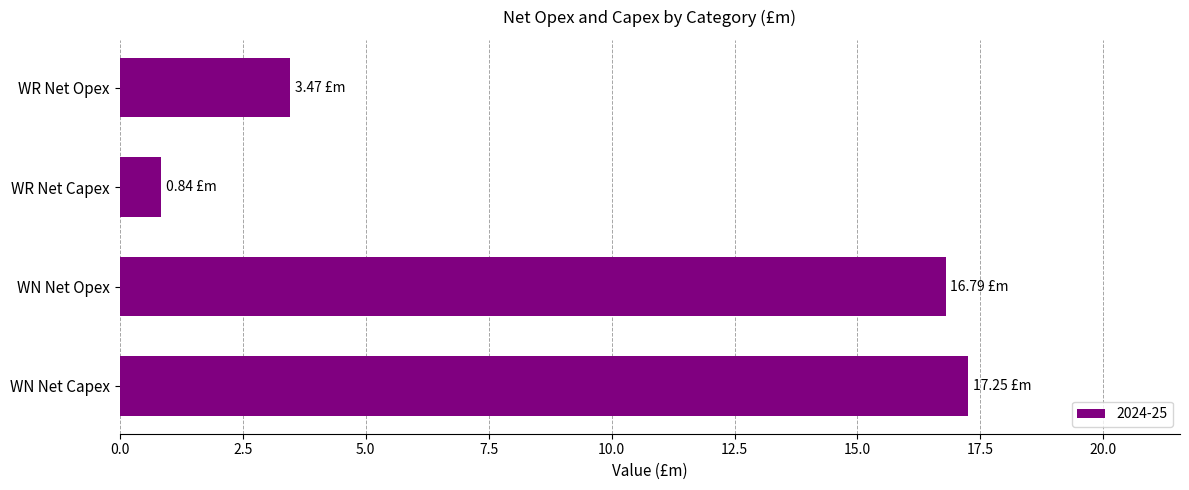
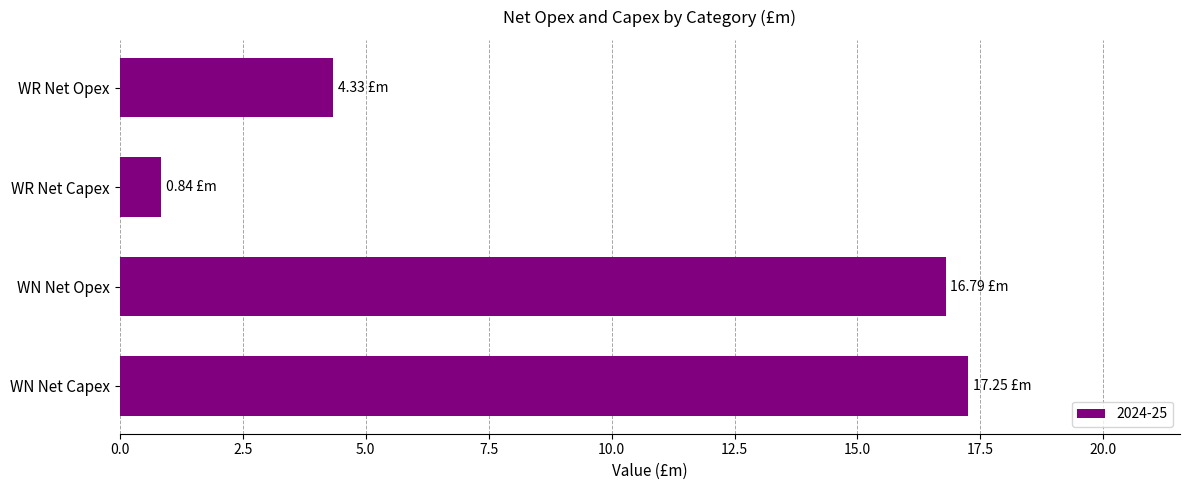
WR Net Opex: 3.47 -> 4.33
